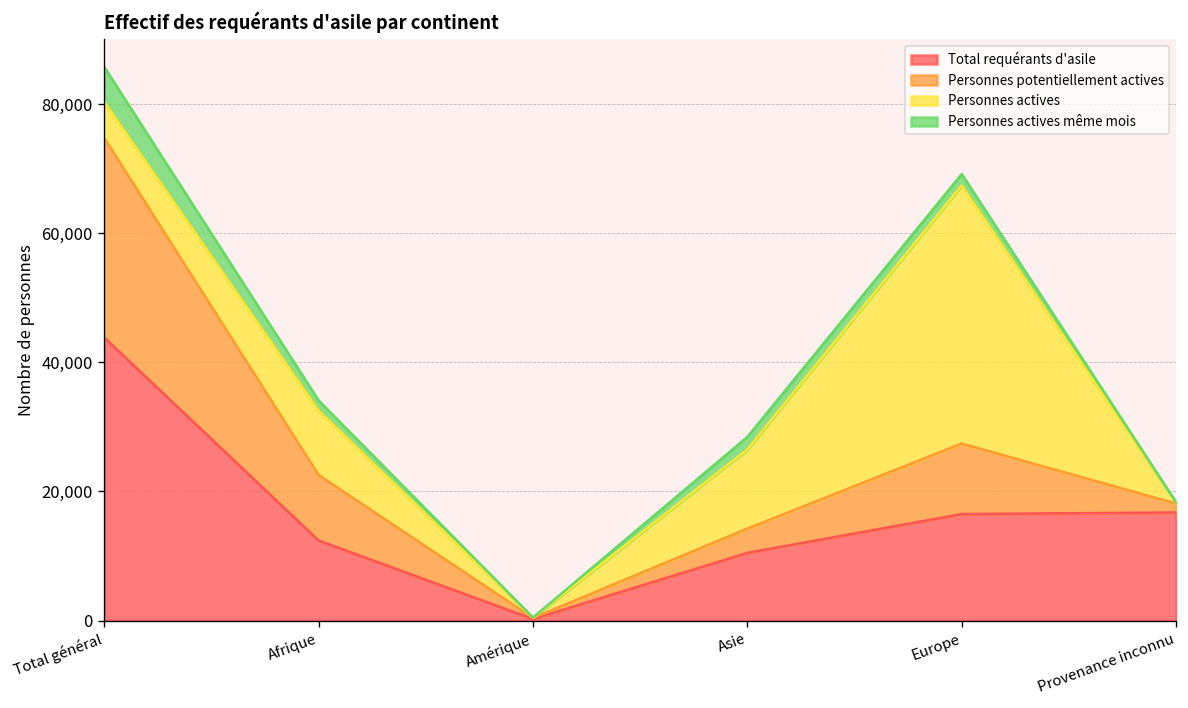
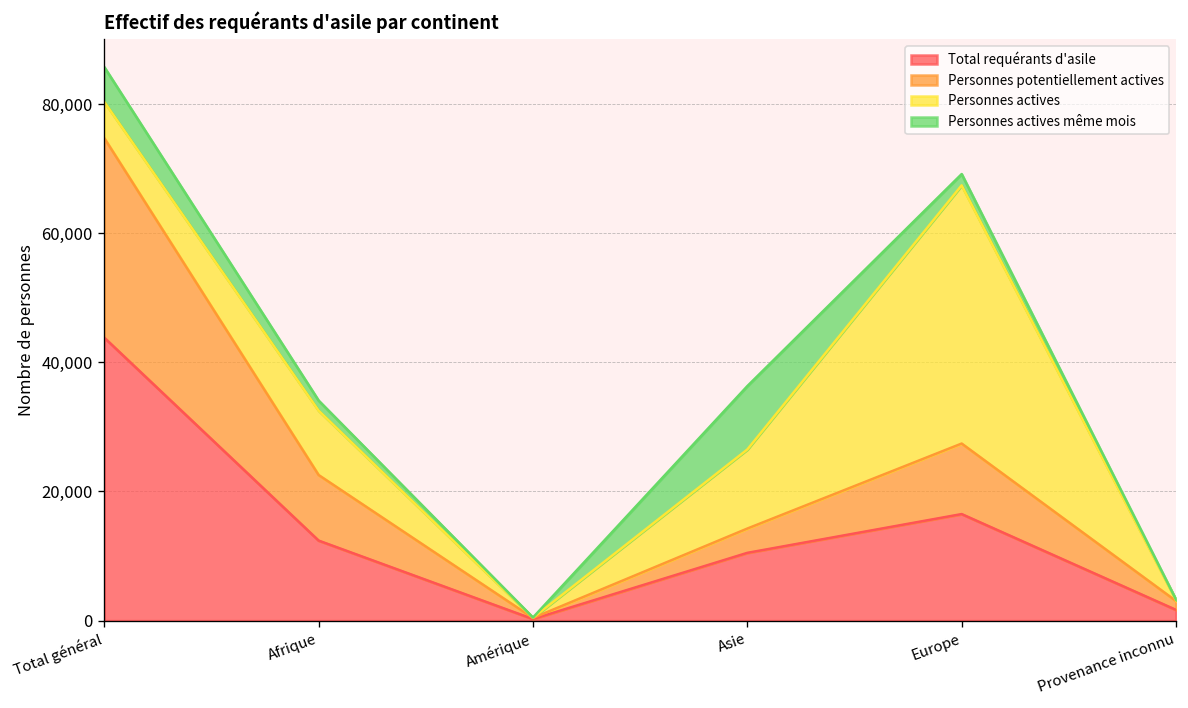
Personnes actives même mois, Asie: 2,000 -> 10,000
Total requérants d'asile, Provenance inconnu: 17,000 -> 2,000
